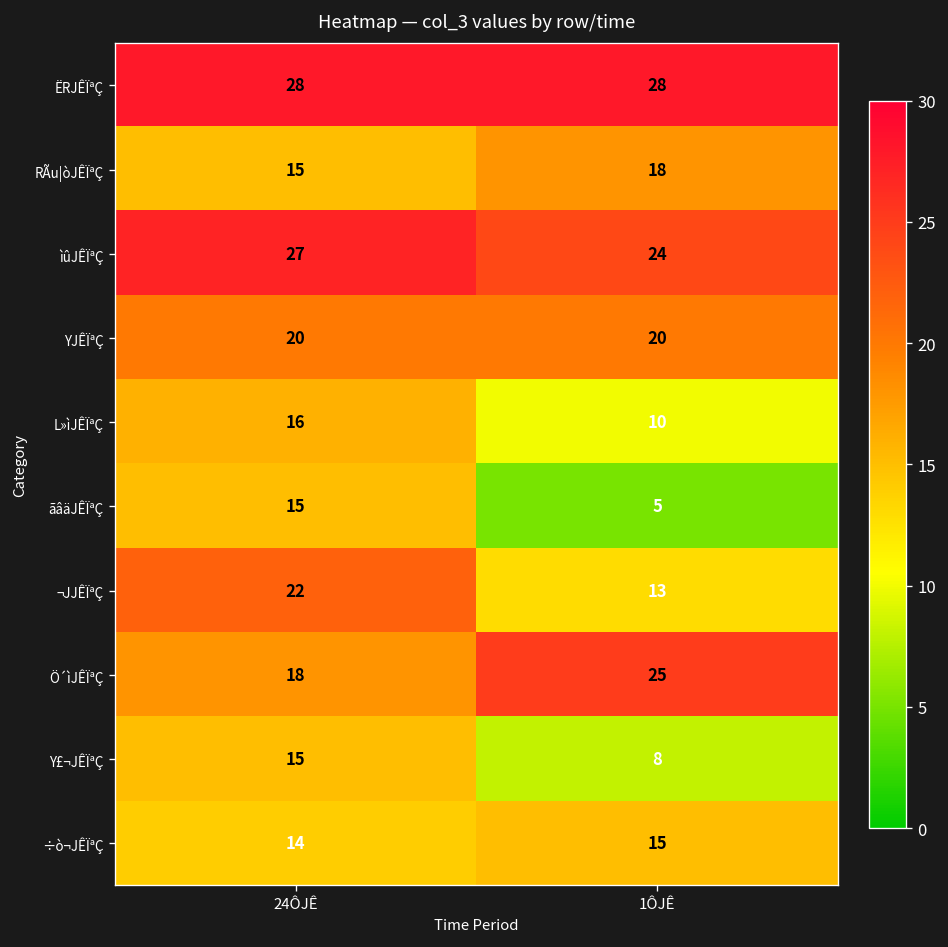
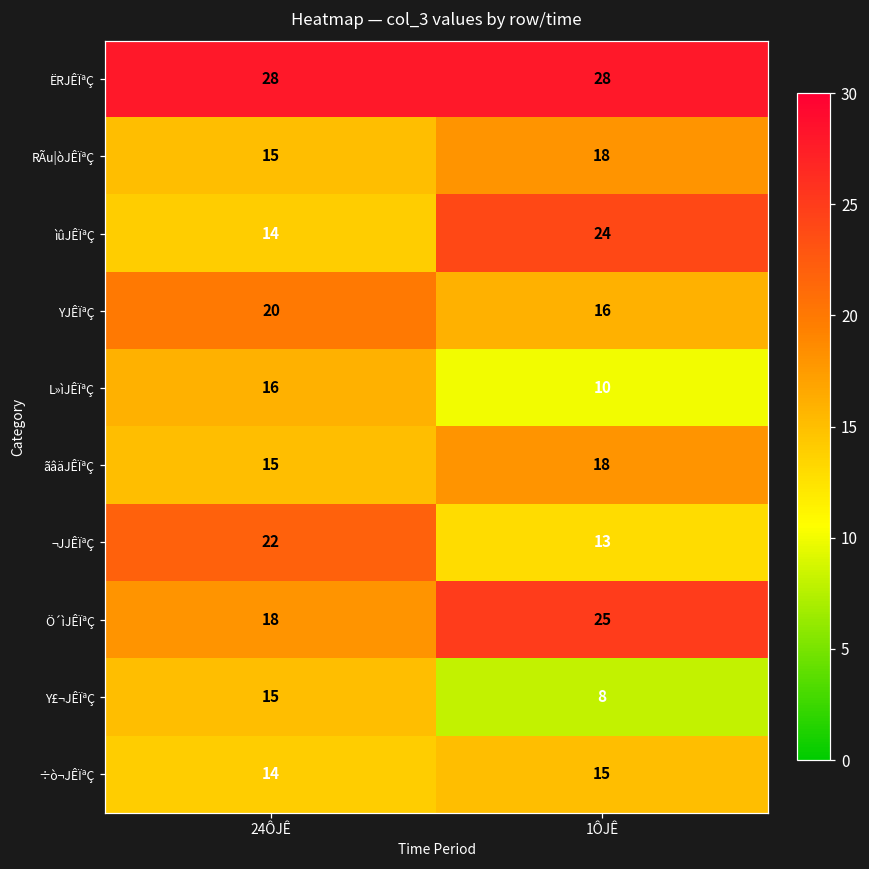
ìûJÊÏªÇ, 24ÔJÊ: 27 -> 14
YJÊÏªÇ, 1ÔJÊ: 20 -> 16
ãâäJÊÏªÇ, 1ÔJÊ: 5 -> 18
